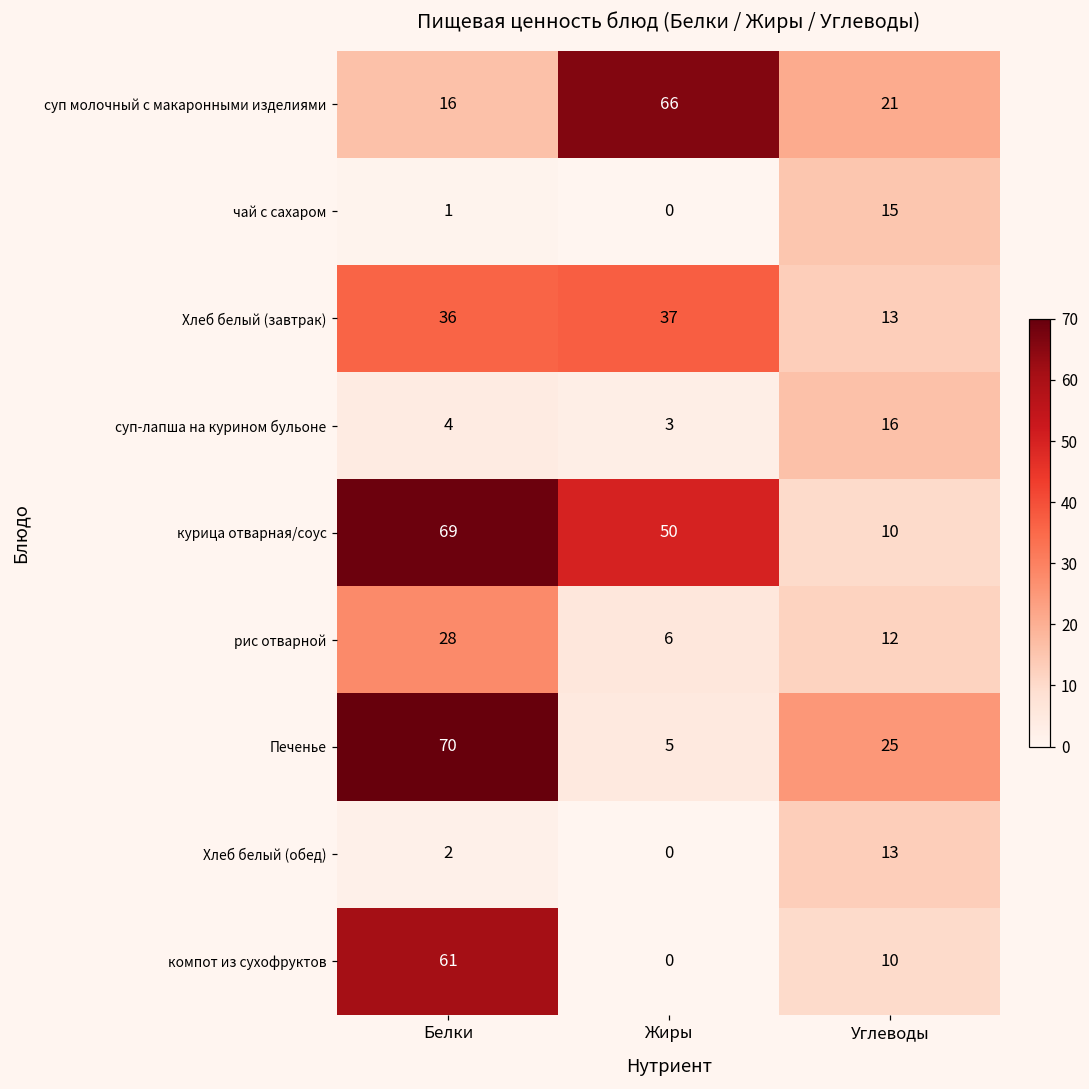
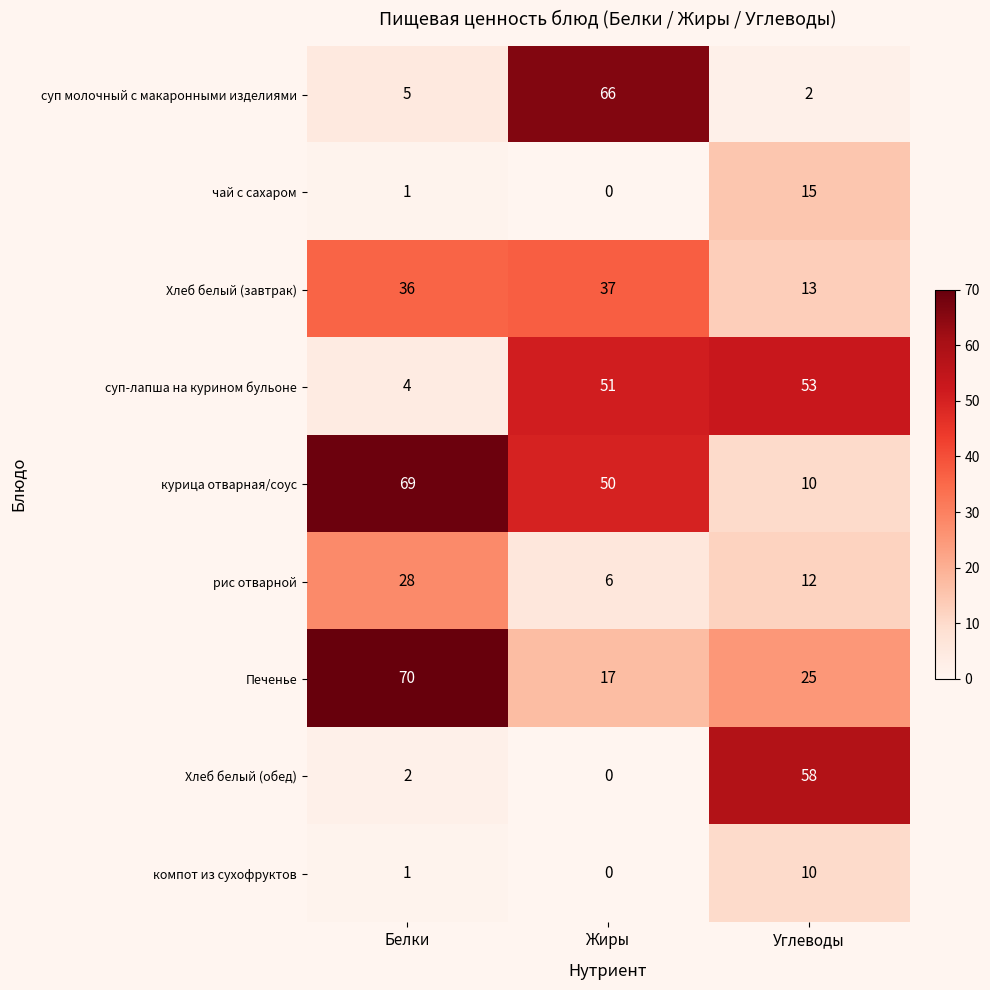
суп молочный с макаронными изделиями, Белки: 16 -> 5
суп молочный с макаронными изделиями, Углеводы: 21 -> 2
суп-лапша на курином бульоне, Жиры: 3 -> 51
суп-лапша на курином бульоне, Углеводы: 16 -> 53
Печенье, Жиры: 5 -> 17
Хлеб белый (обед), Углеводы: 13 -> 58
компот из сухофруктов, Белки: 61 -> 1
